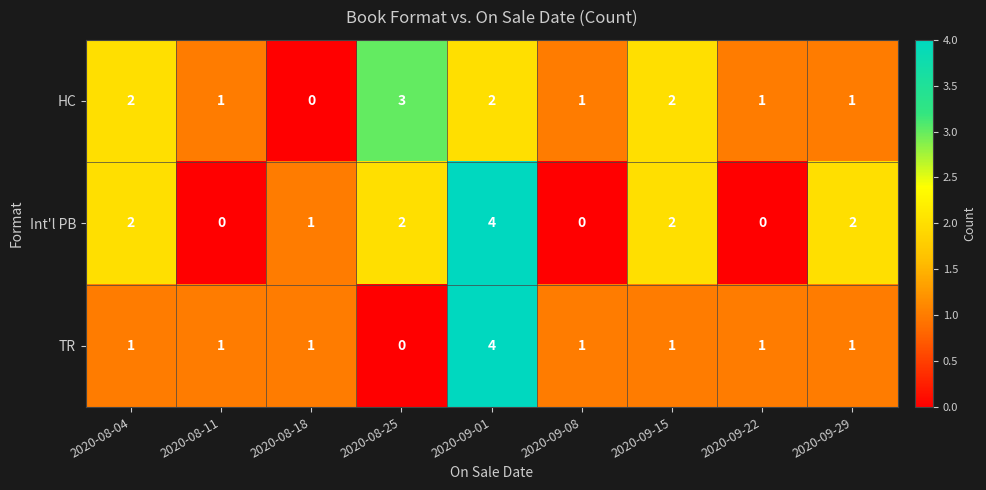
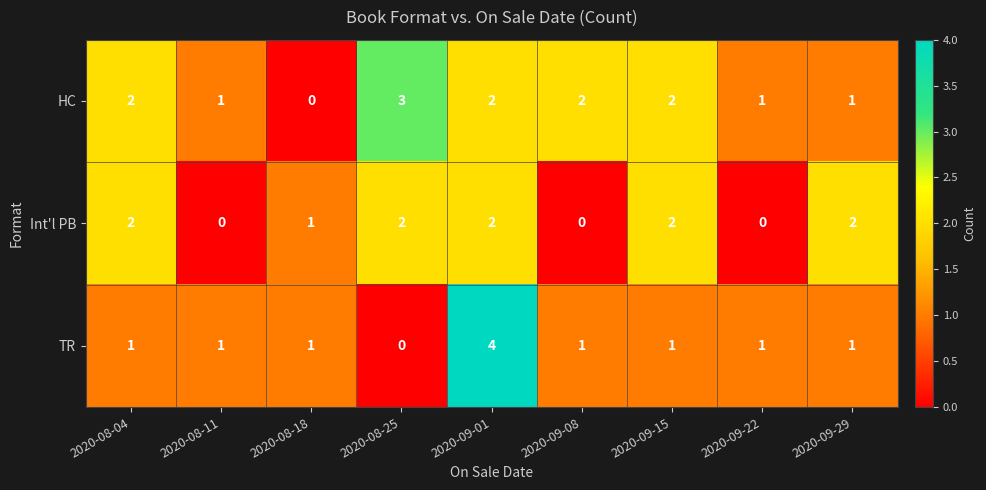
HC, 2020-09-08: 1 -> 2
Int'l PB, 2020-09-01: 4 -> 2
